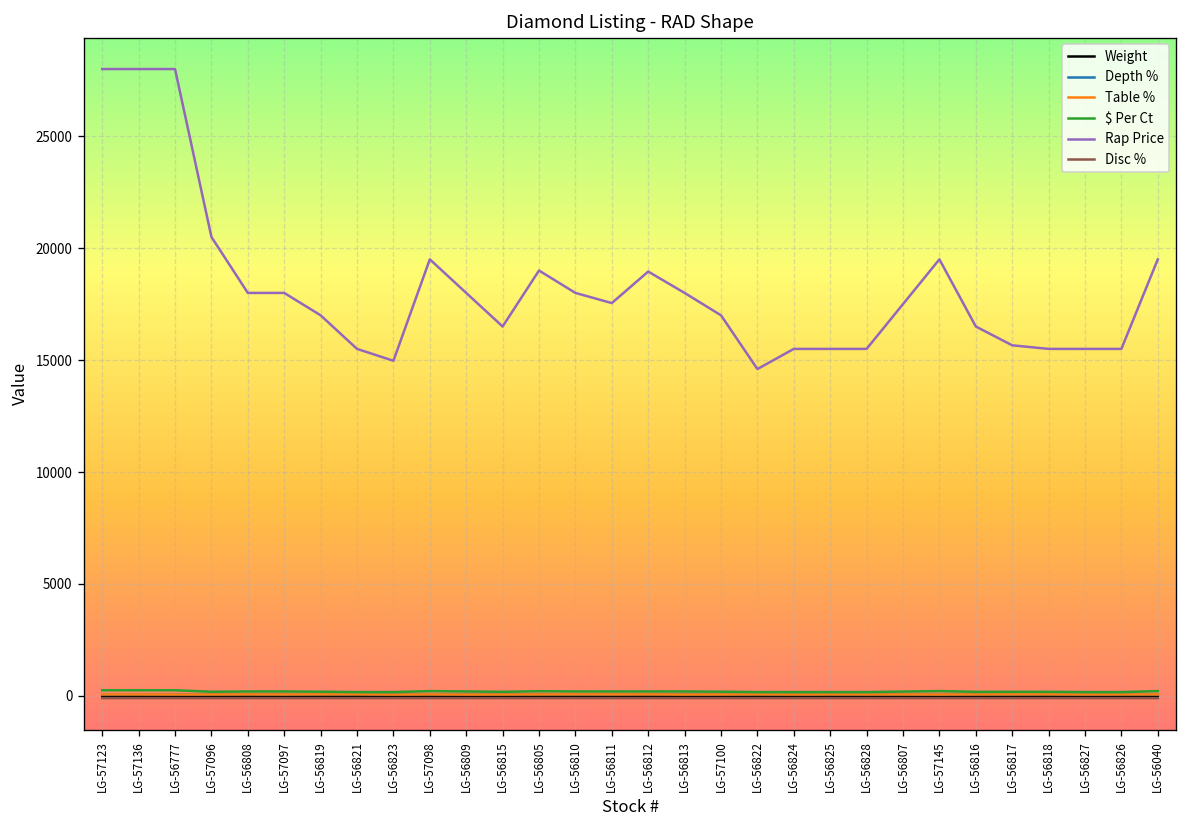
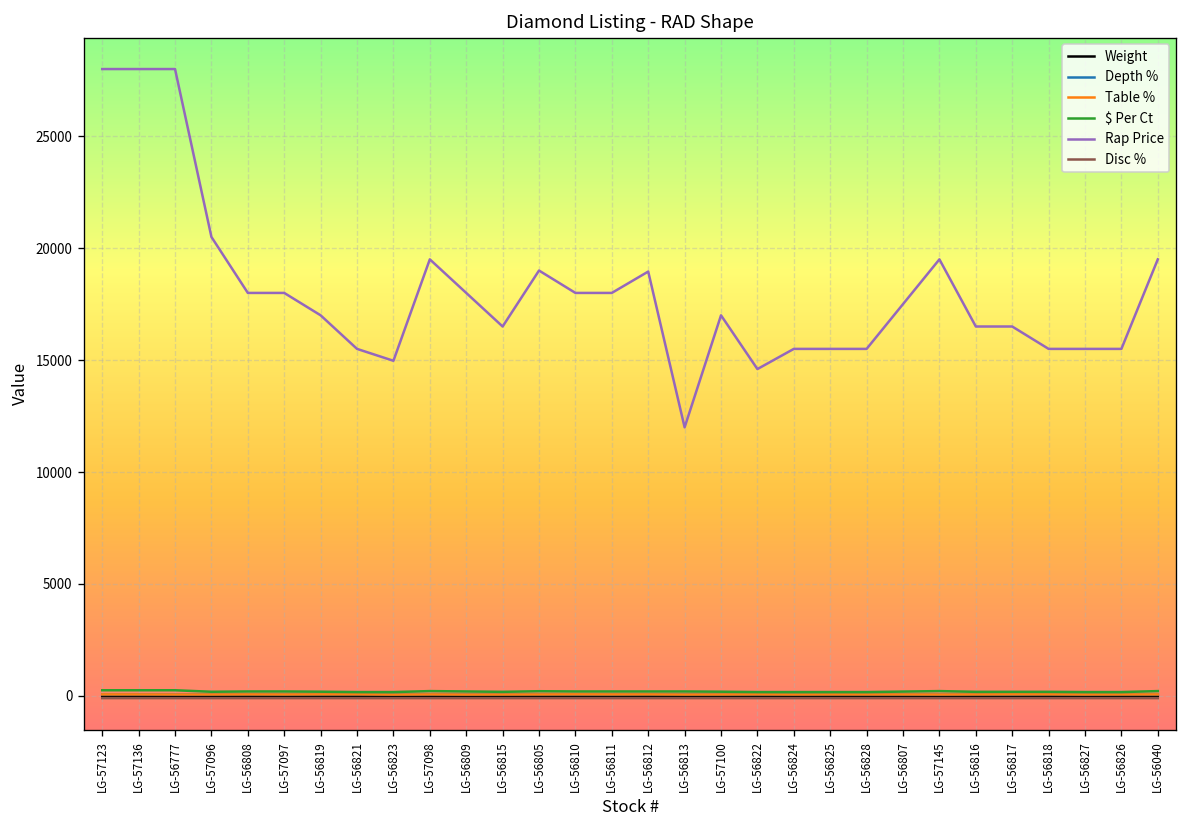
Rap Price, LG-56811: 17500 -> 18000
Rap Price, LG-56813: 18000 -> 12000
Rap Price, LG-56817: 15700 -> 16500
